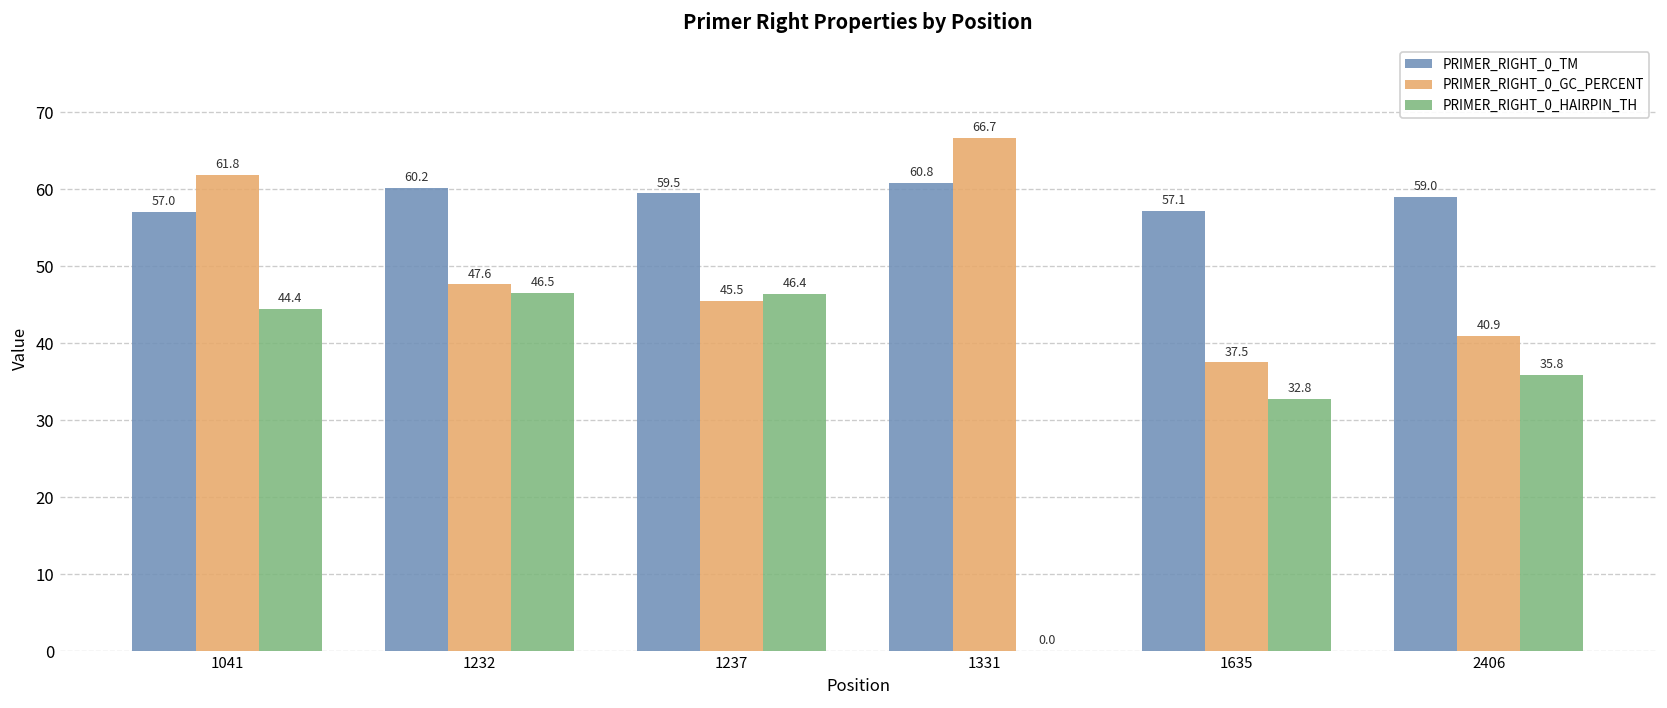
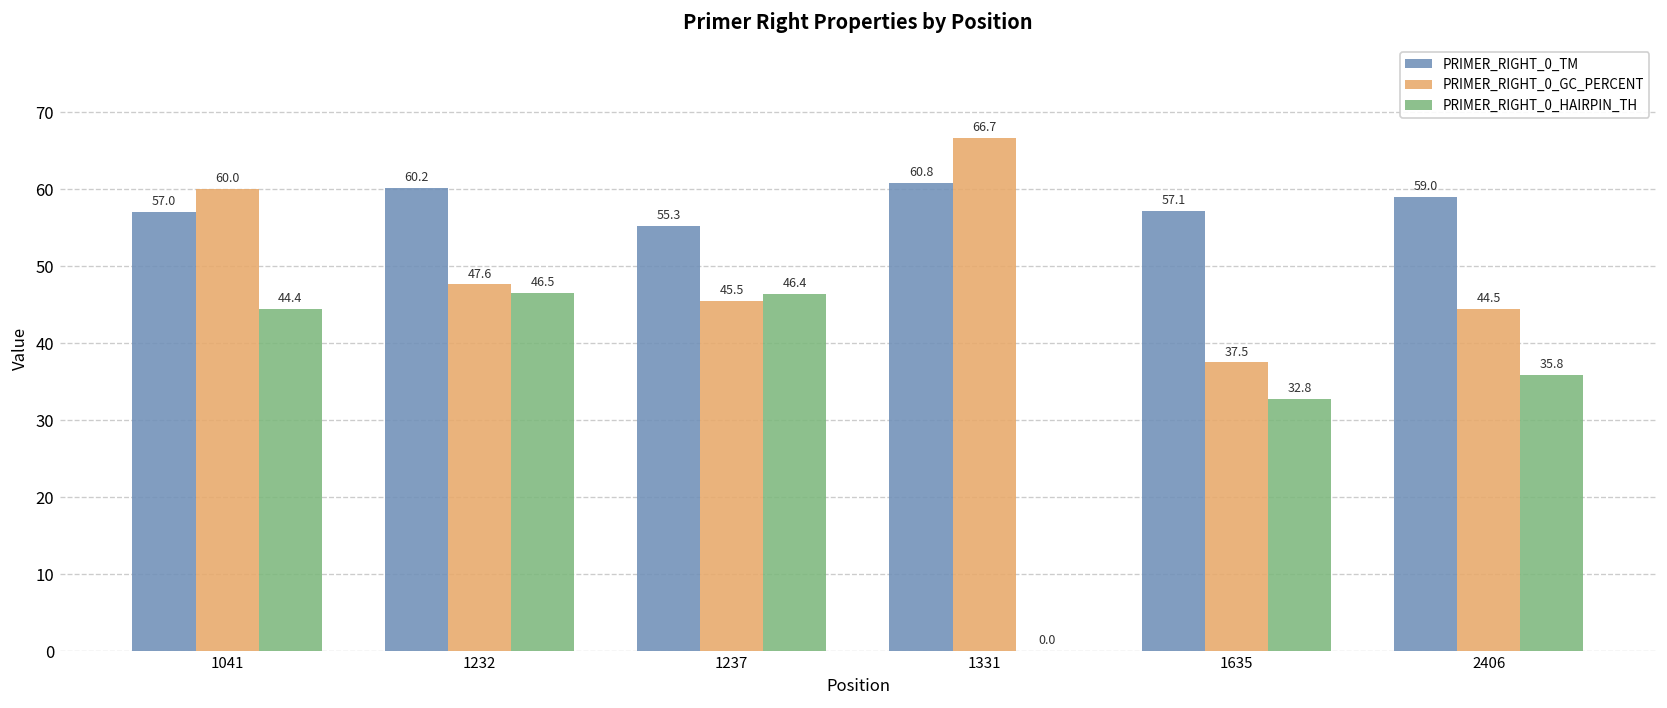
PRIMER_RIGHT_0_GC_PERCENT, 1041: 61.8 -> 60.0
PRIMER_RIGHT_0_TM, 1237: 59.5 -> 55.3
PRIMER_RIGHT_0_GC_PERCENT, 2406: 40.9 -> 44.5
